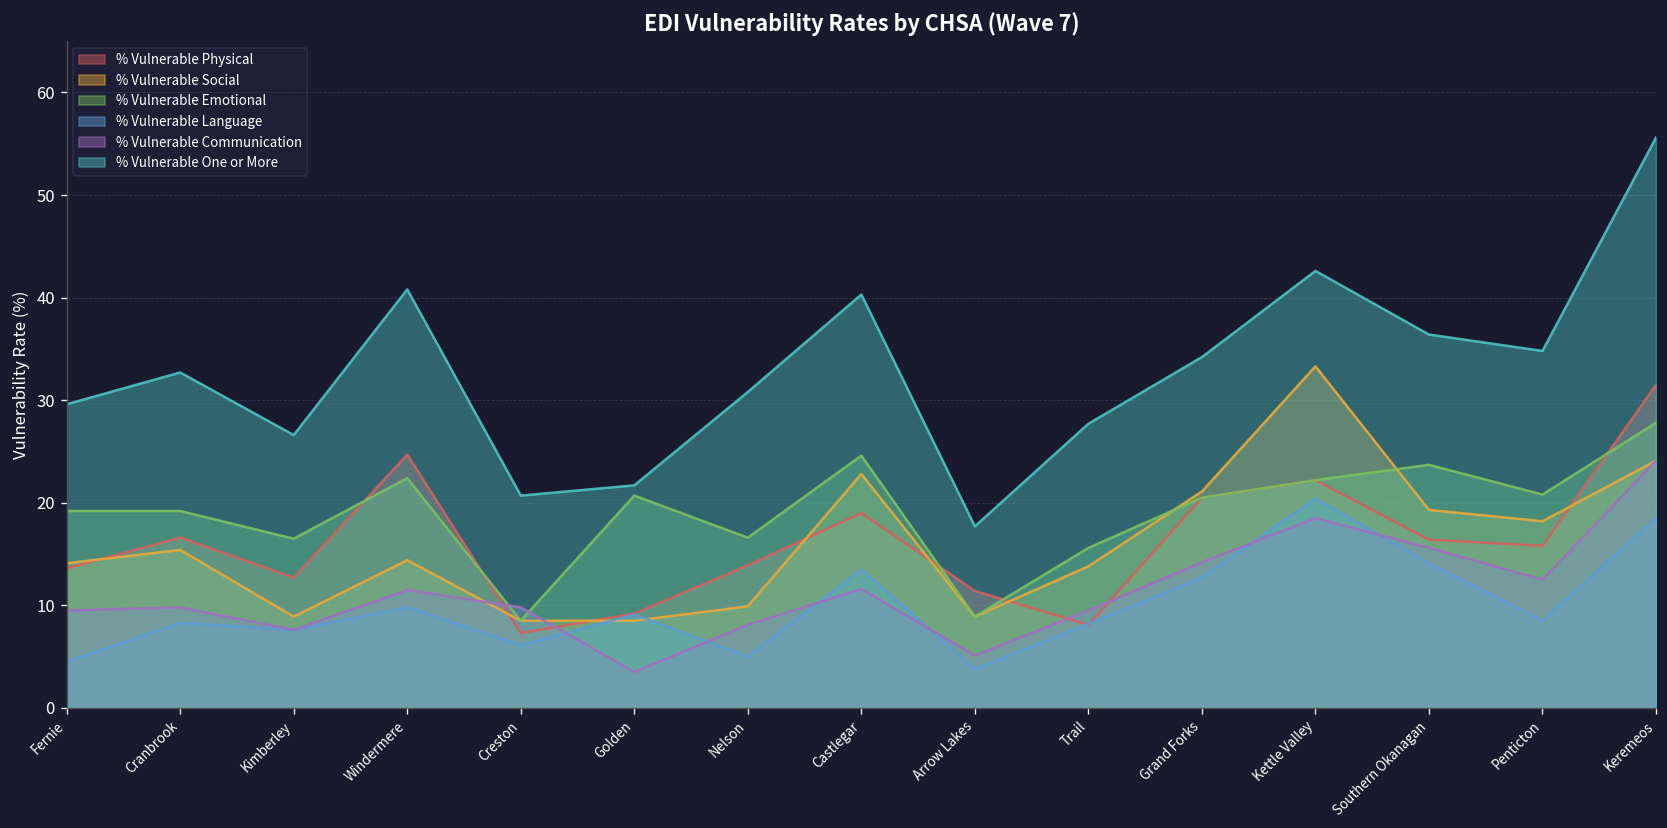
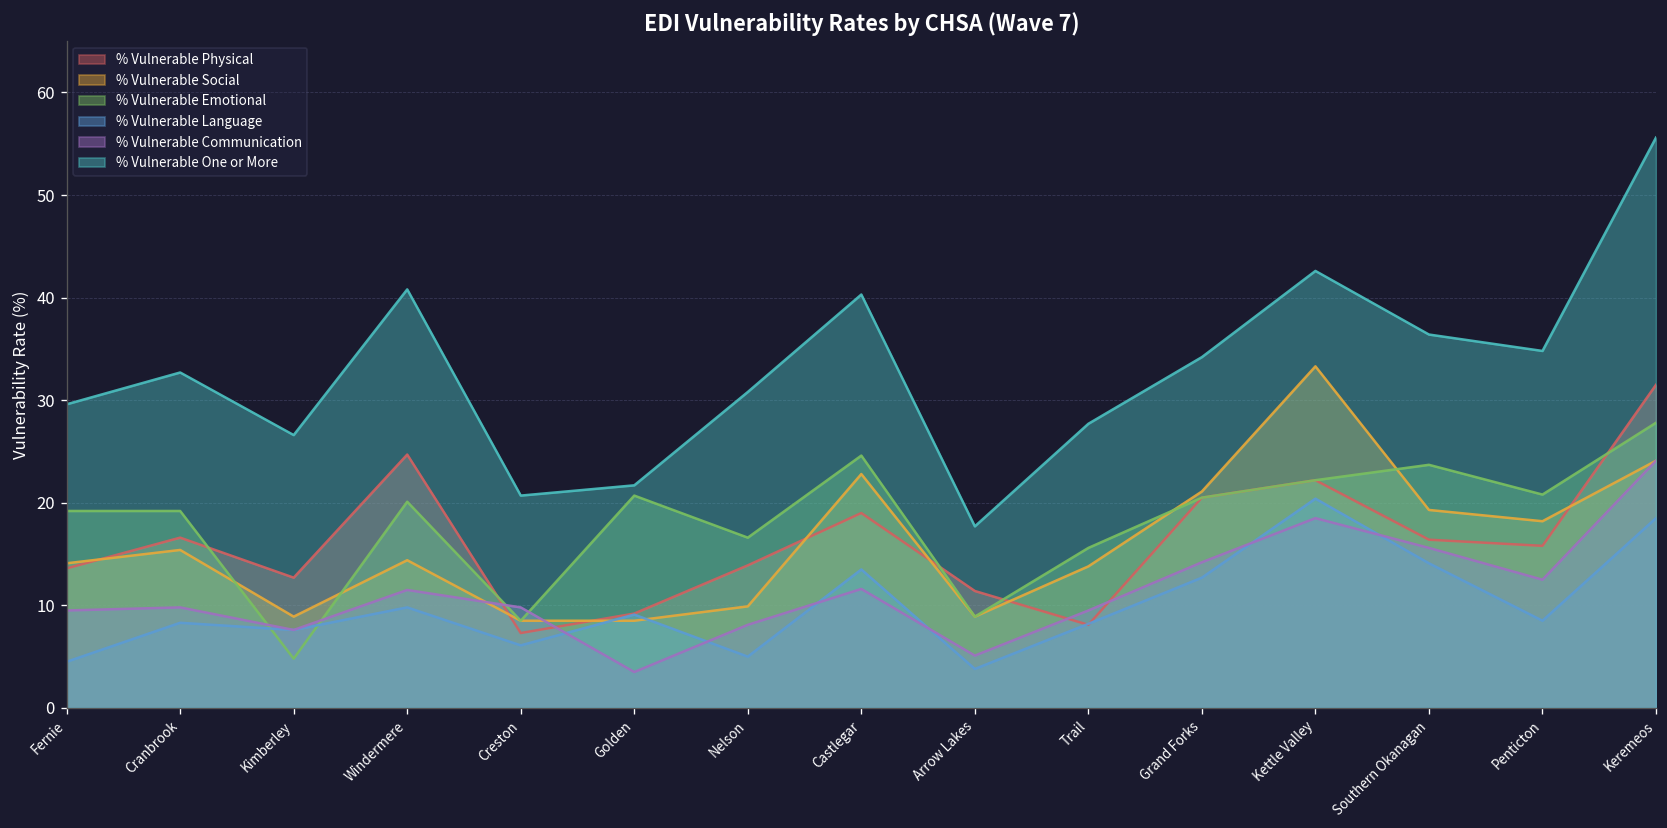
% Vulnerable Emotional, Kimberley: 17 -> 5
% Vulnerable Emotional, Windermere: 22 -> 20
